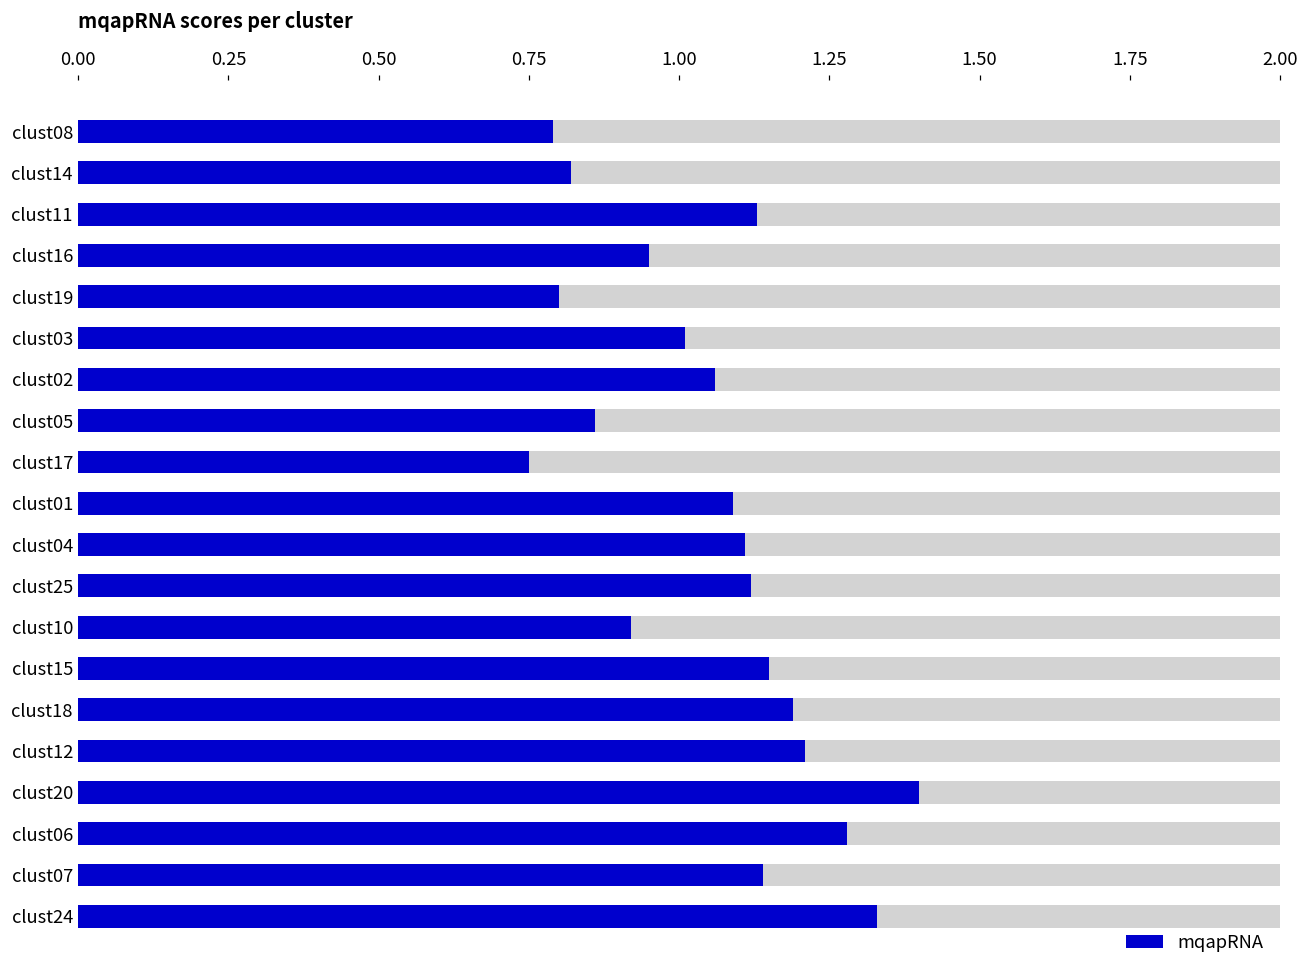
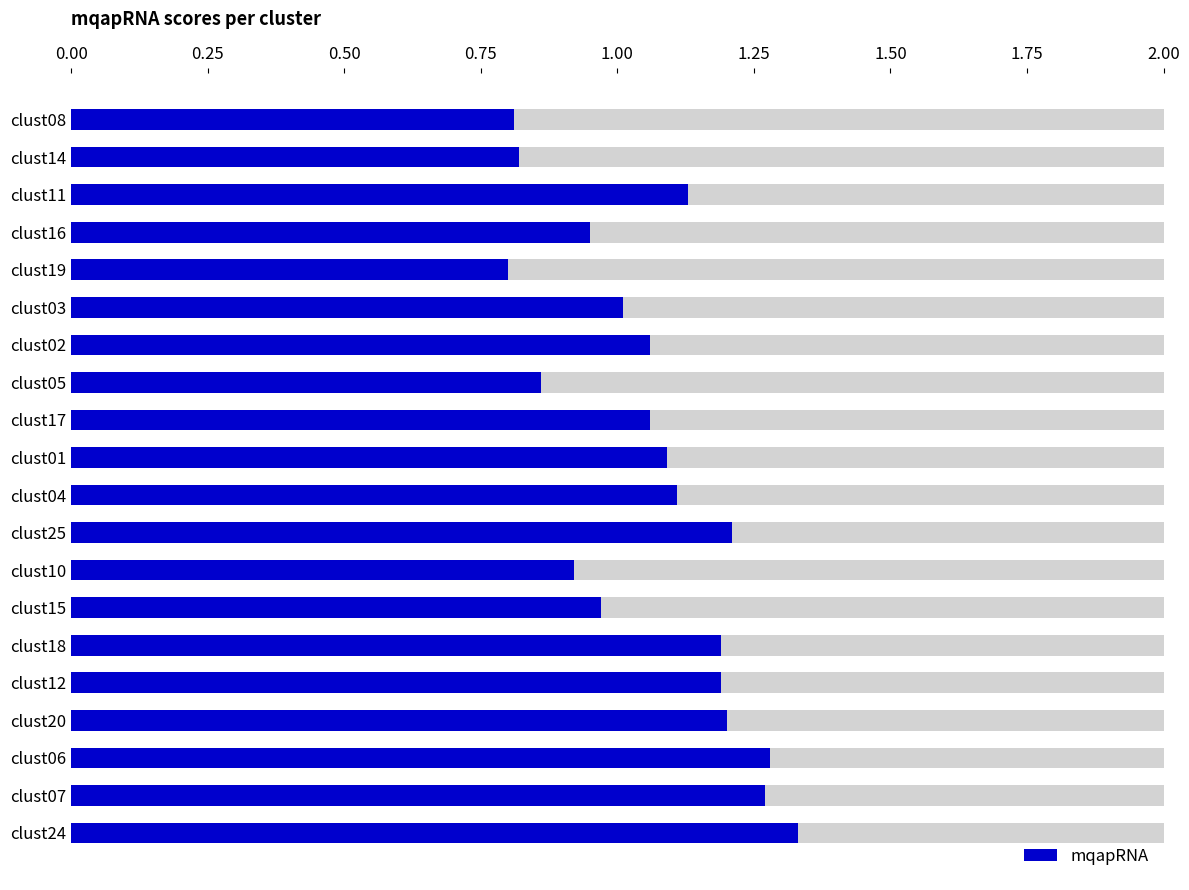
mqapRNA, clust08: 0.79 -> 0.81
mqapRNA, clust17: 0.75 -> 1.06
mqapRNA, clust25: 1.12 -> 1.21
mqapRNA, clust15: 1.15 -> 0.97
mqapRNA, clust12: 1.21 -> 1.19
mqapRNA, clust20: 1.4 -> 1.2
mqapRNA, clust07: 1.14 -> 1.27
